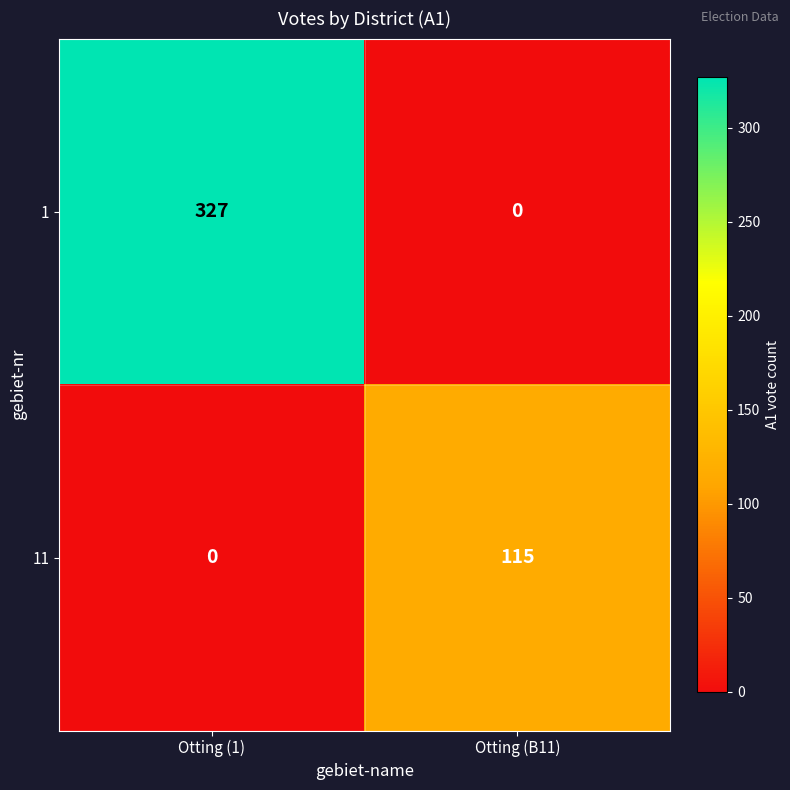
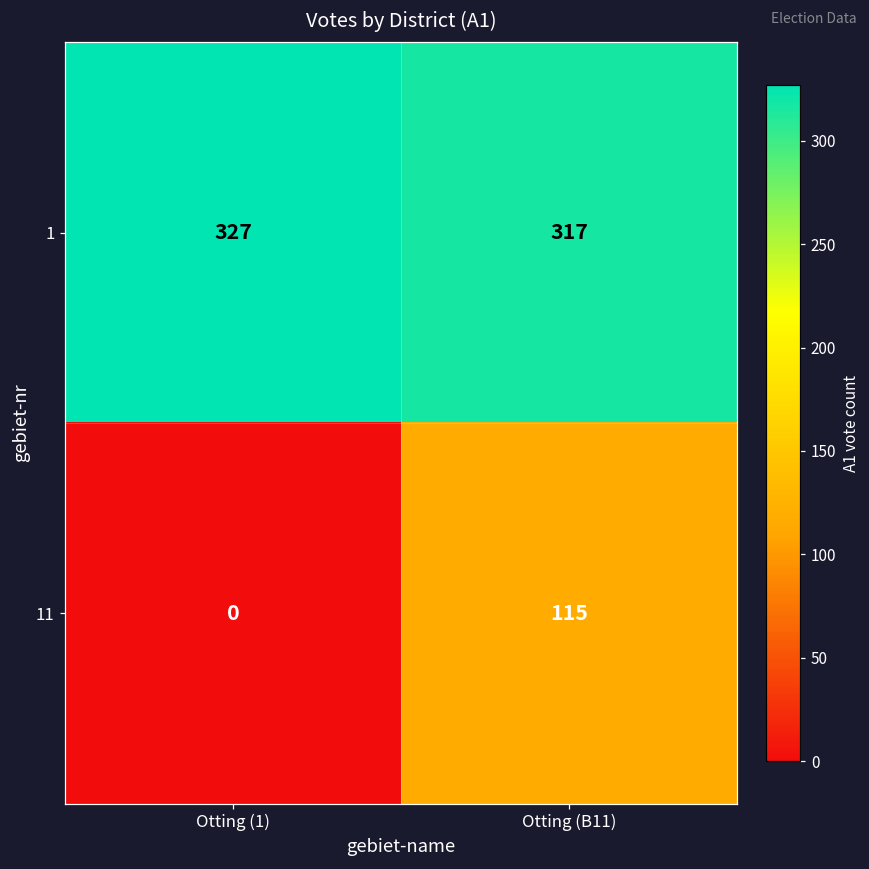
1, Otting (B11): 0 -> 317
